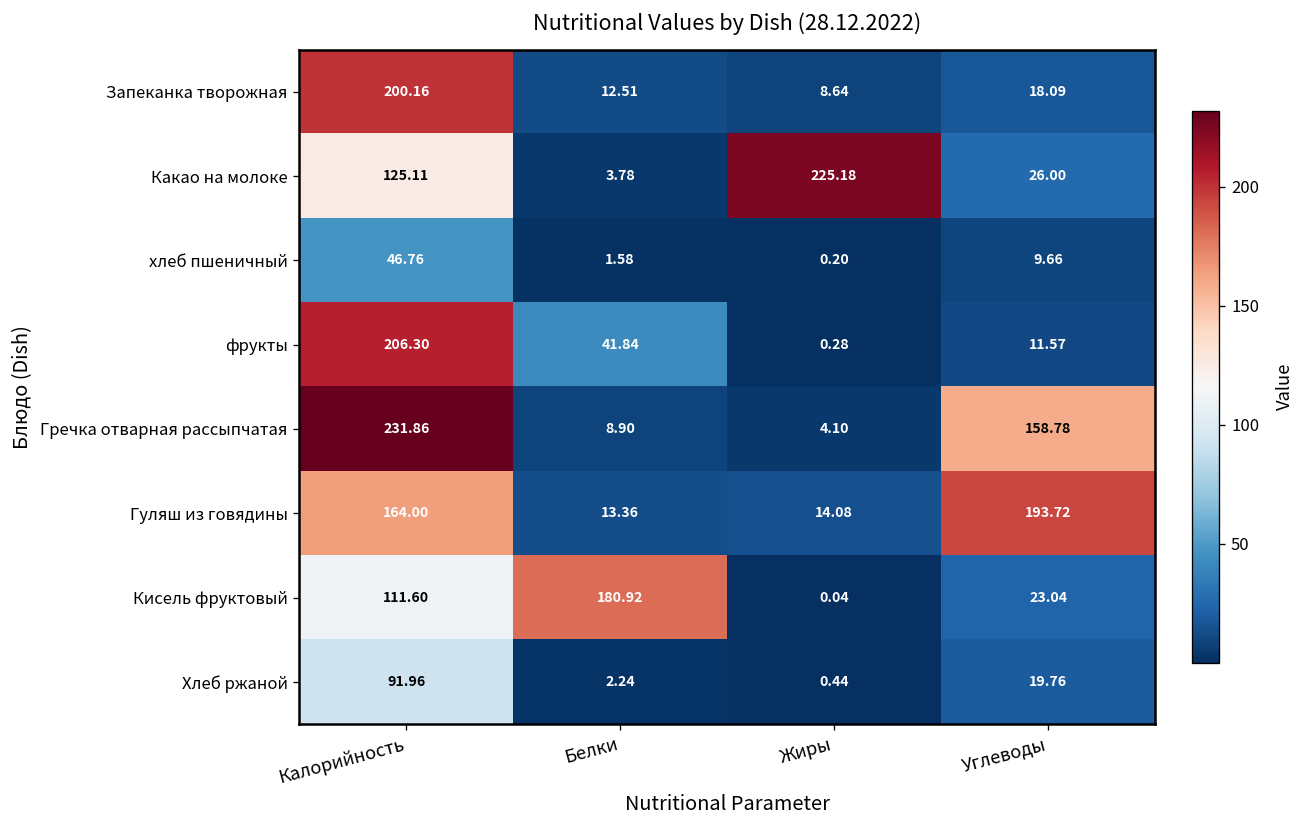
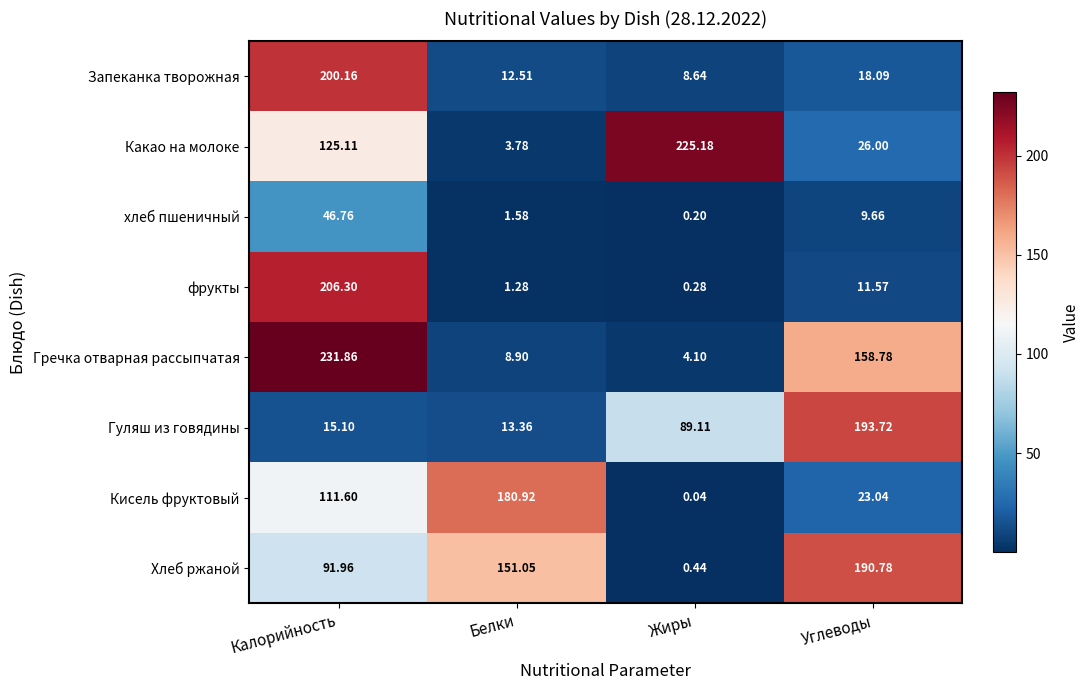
фрукты, Белки: 41.84 -> 1.28
Гуляш из говядины, Калорийность: 164.00 -> 15.10
Гуляш из говядины, Жиры: 14.08 -> 89.11
Хлеб ржаной, Белки: 2.24 -> 151.05
Хлеб ржаной, Углеводы: 19.76 -> 190.78
